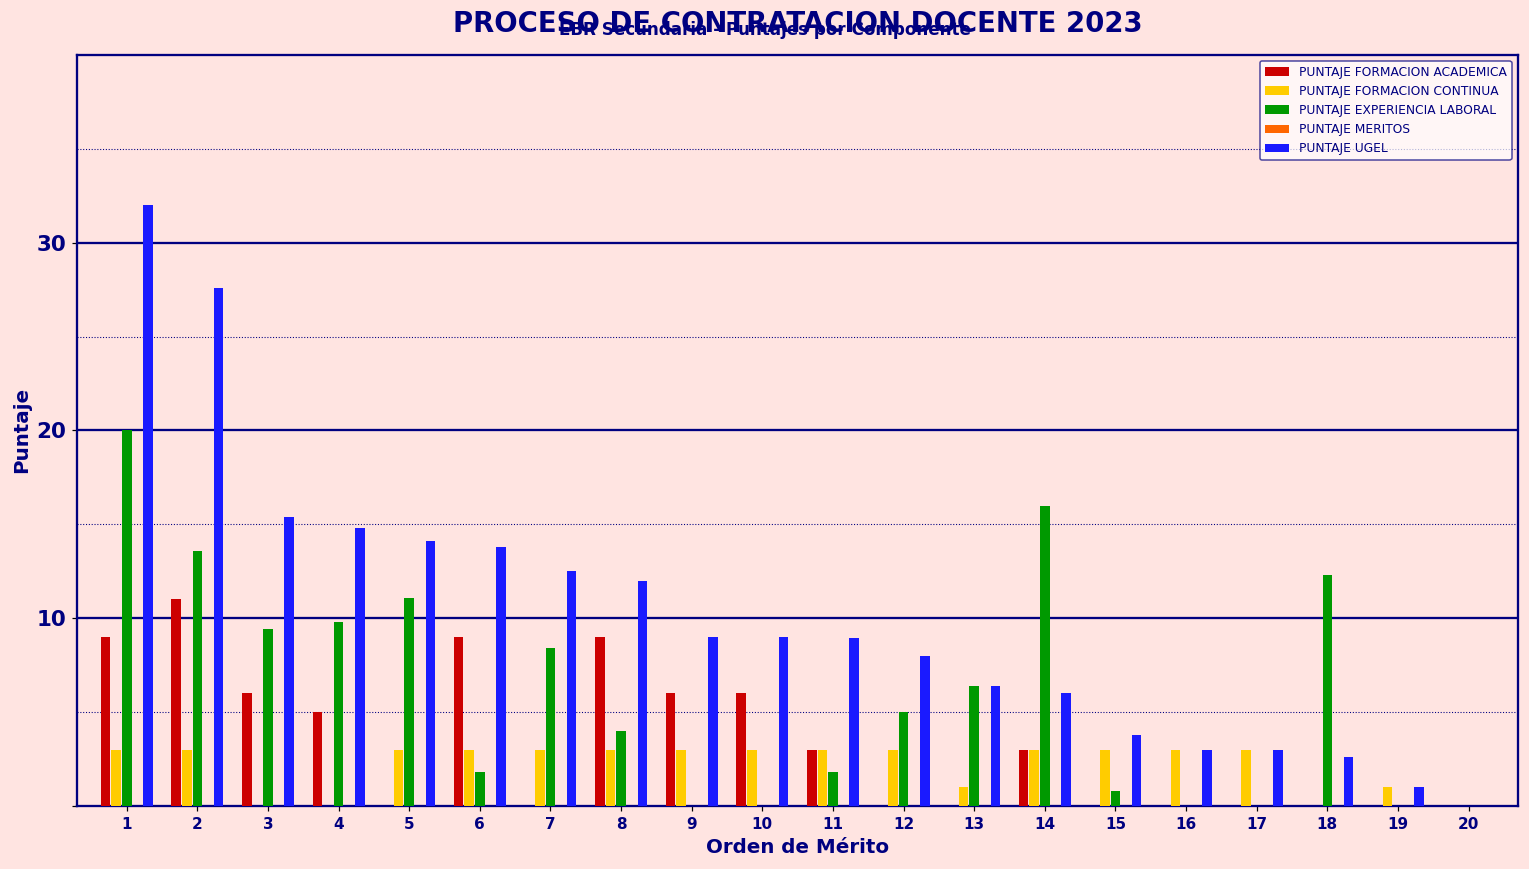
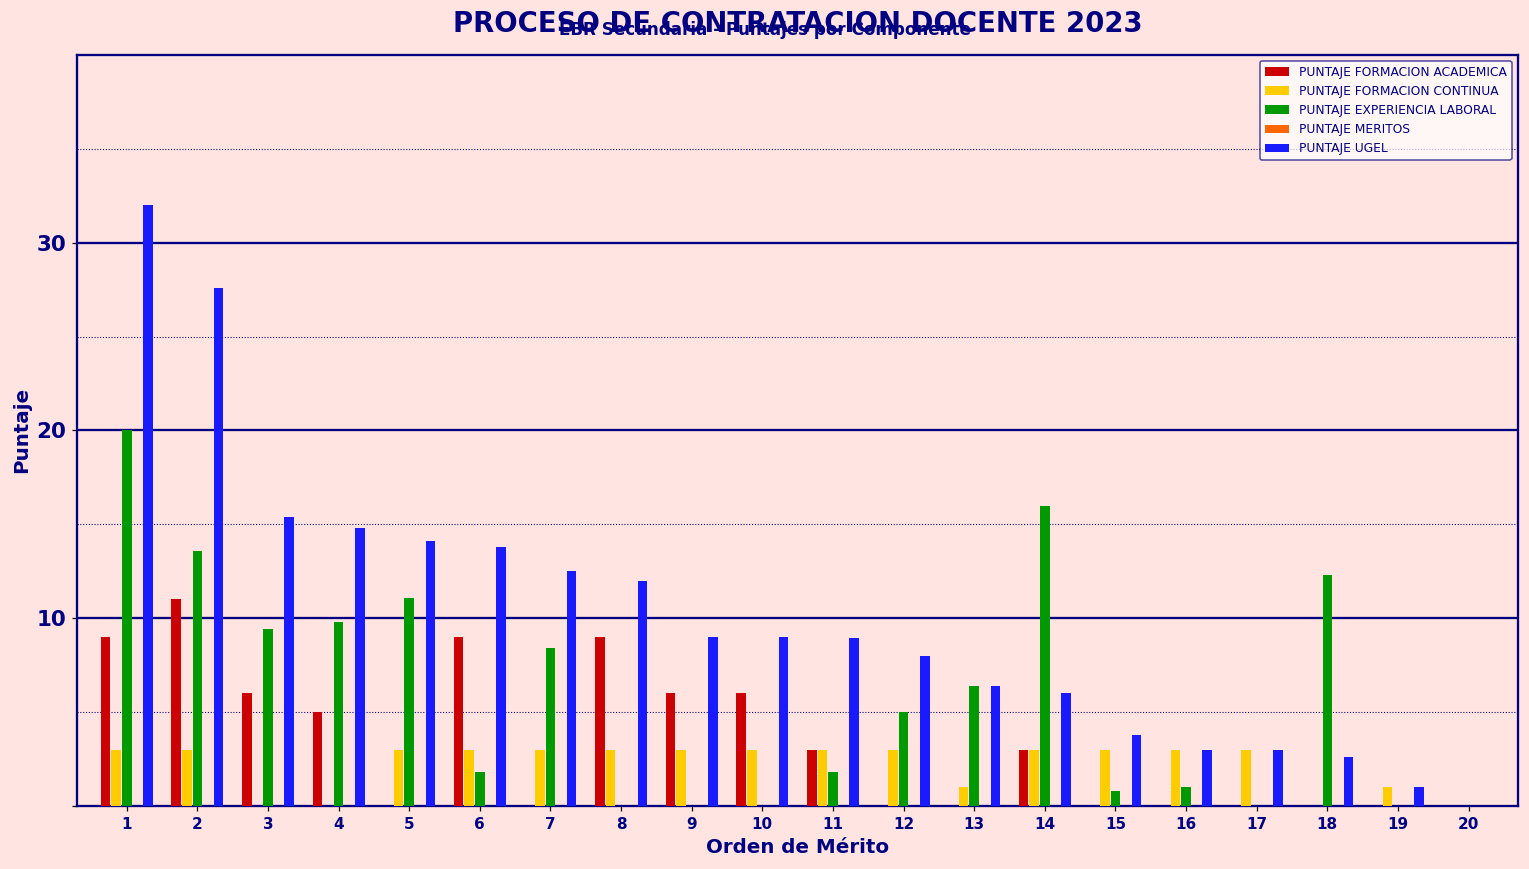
PUNTAJE EXPERIENCIA LABORAL, 8: 4 -> 0
PUNTAJE EXPERIENCIA LABORAL, 16: 0 -> 1
